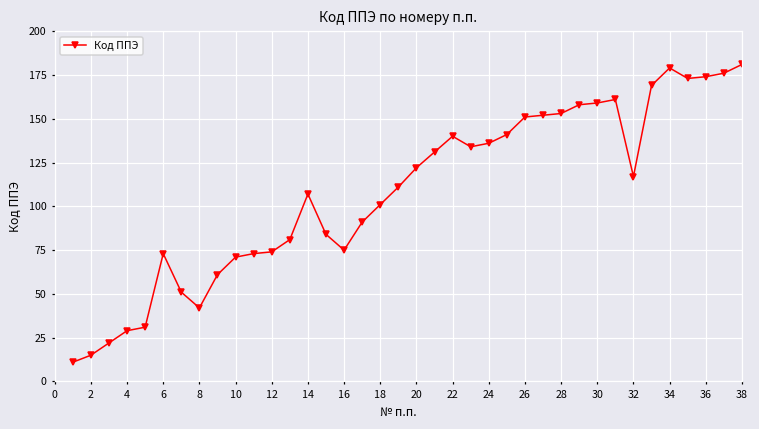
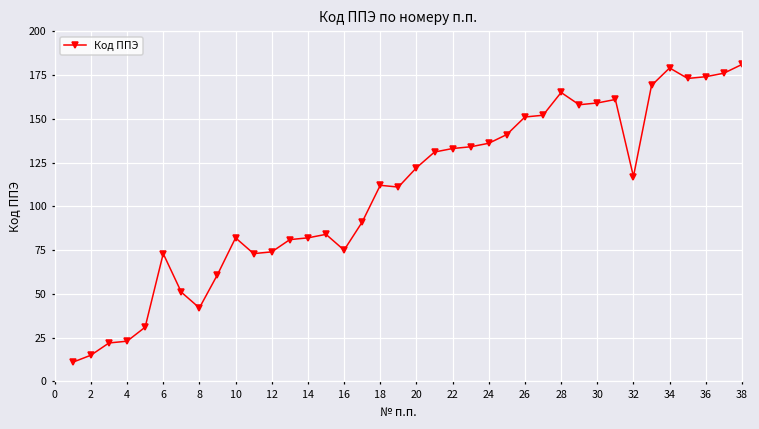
4: 29 -> 23
10: 71 -> 82
14: 107 -> 82
18: 101 -> 112
22: 140 -> 133
28: 153 -> 165
